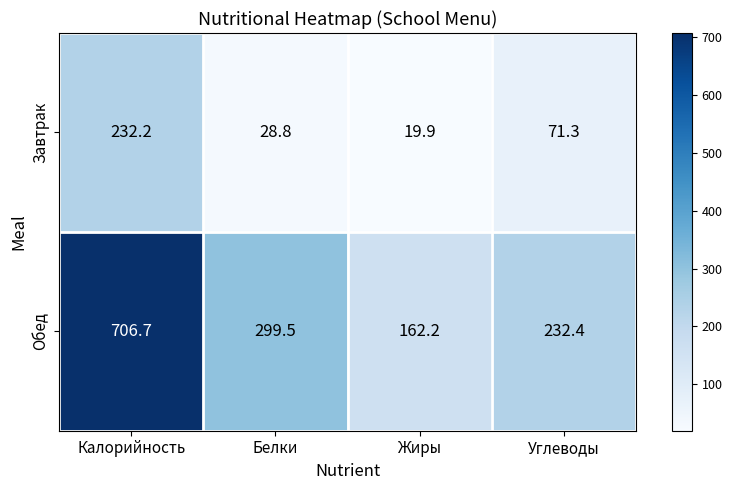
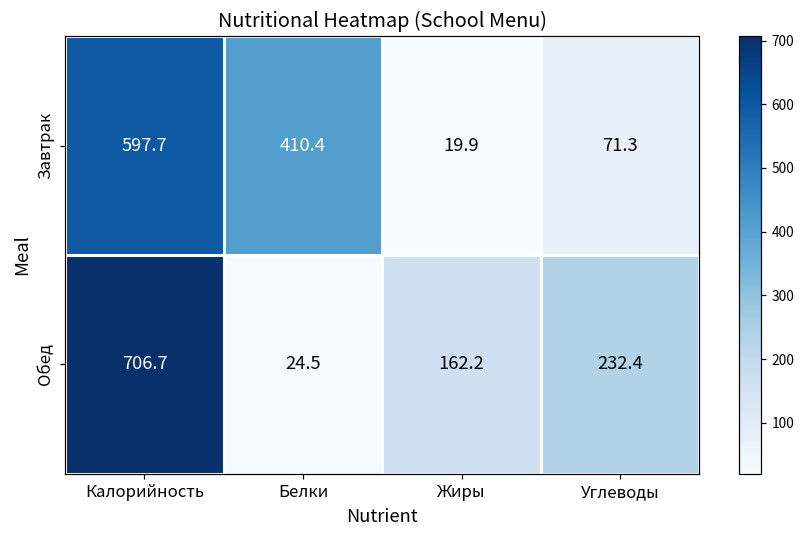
Завтрак, Калорийность: 232.2 -> 597.7
Завтрак, Белки: 28.8 -> 410.4
Обед, Белки: 299.5 -> 24.5
